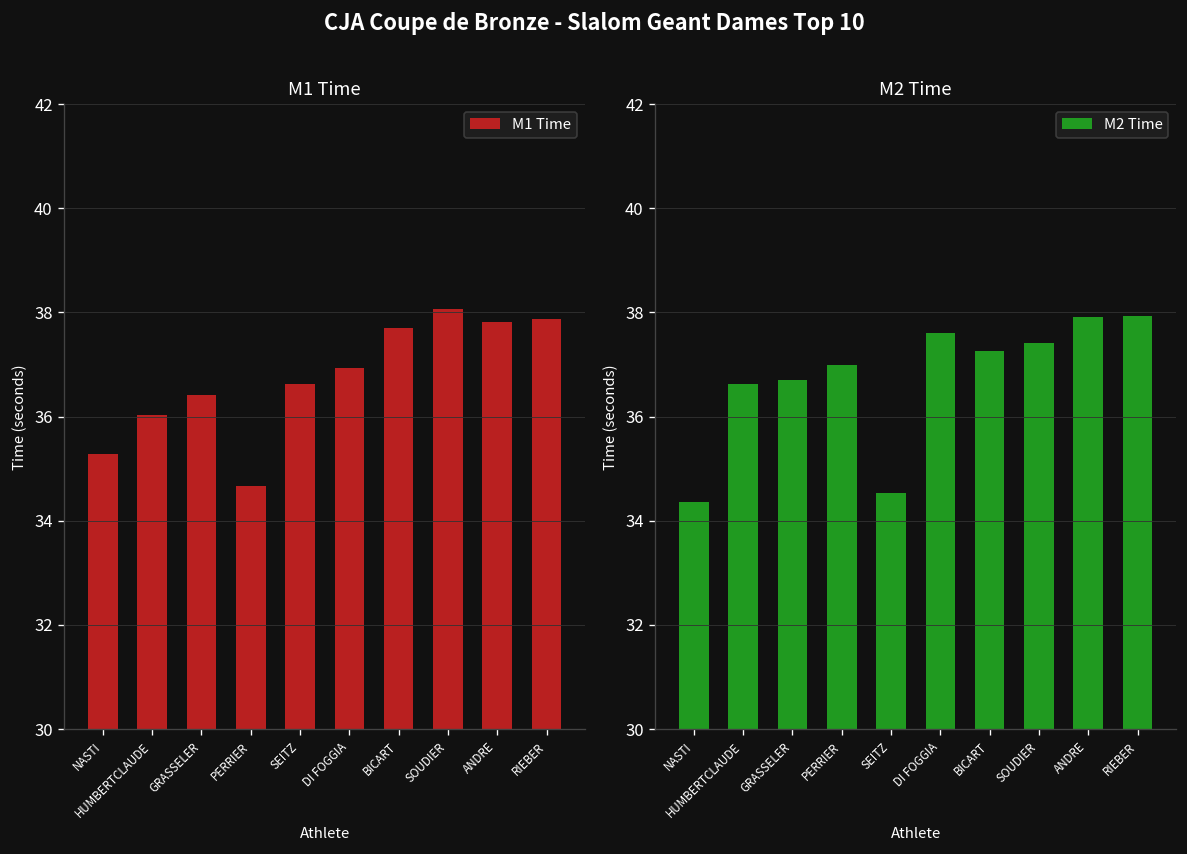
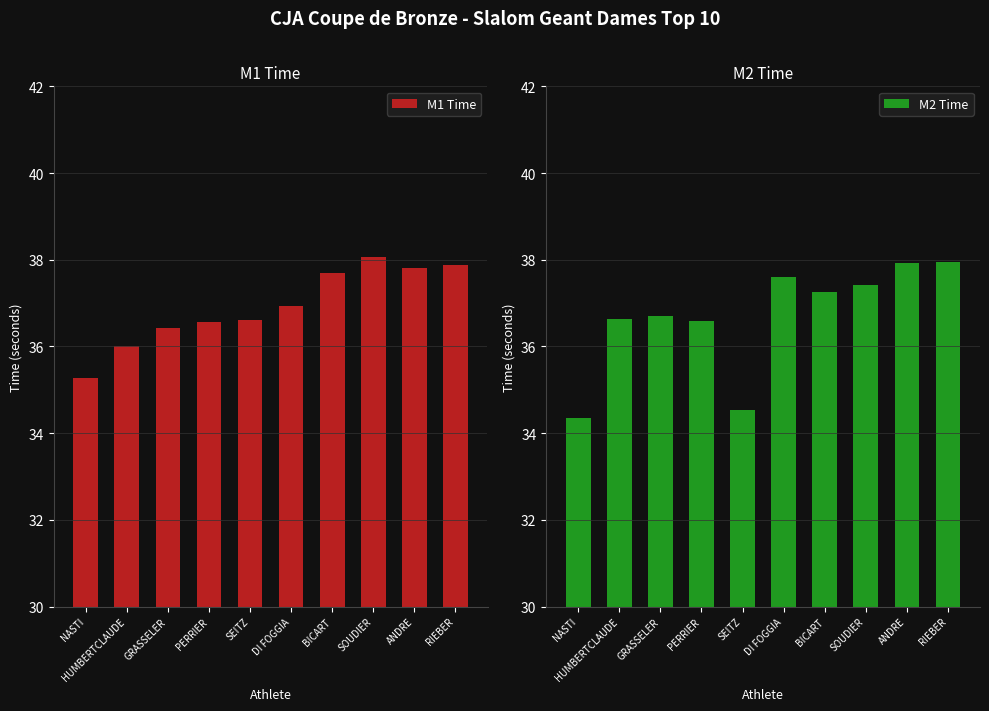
M1 Time, PERRIER: 34.7 -> 36.6
M2 Time, PERRIER: 37.0 -> 36.6
